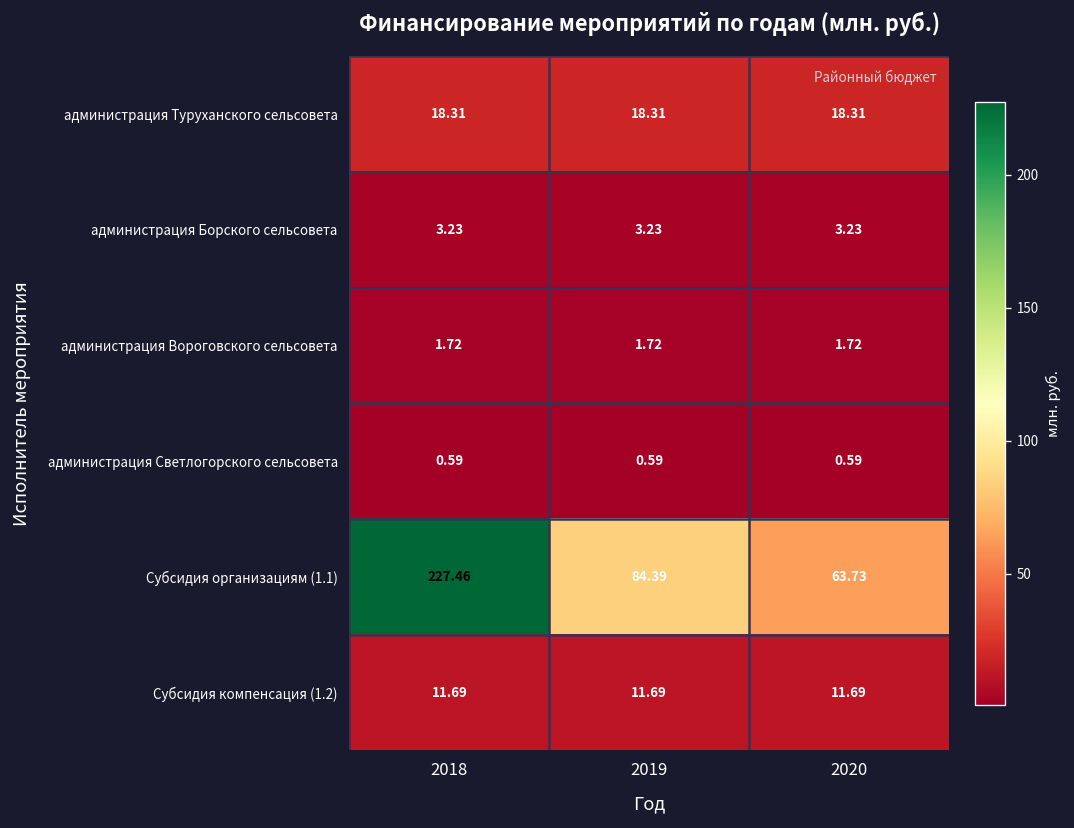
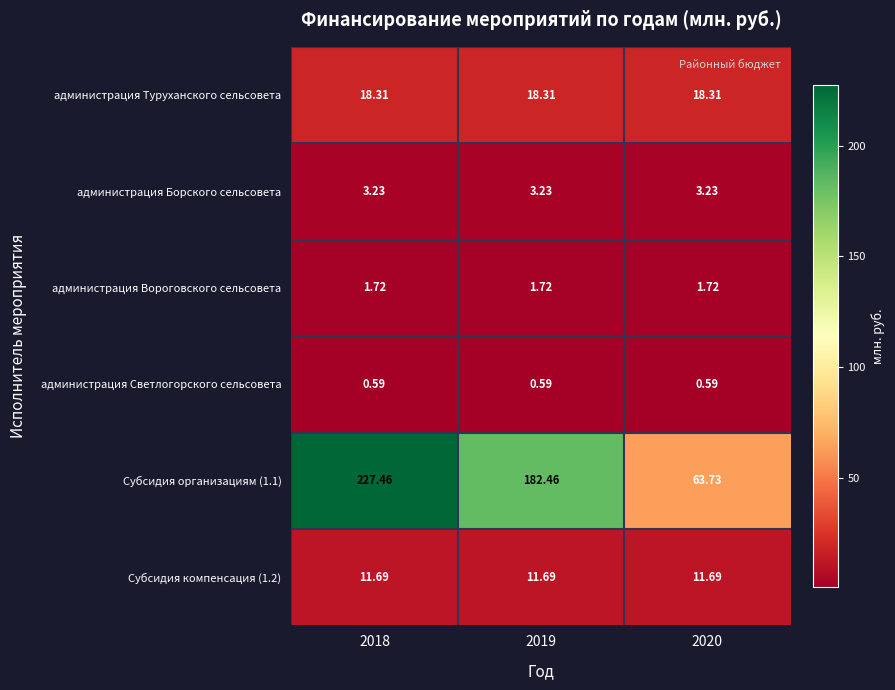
Субсидия организациям (1.1), 2019: 84.39 -> 182.46
